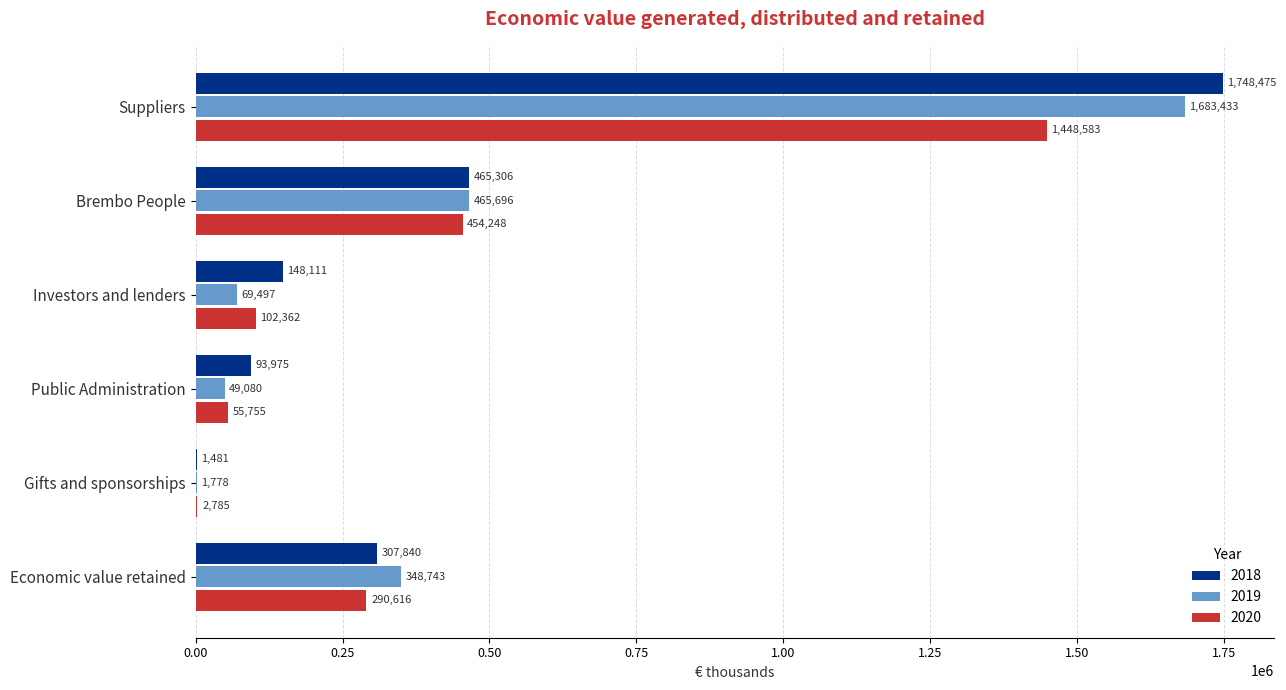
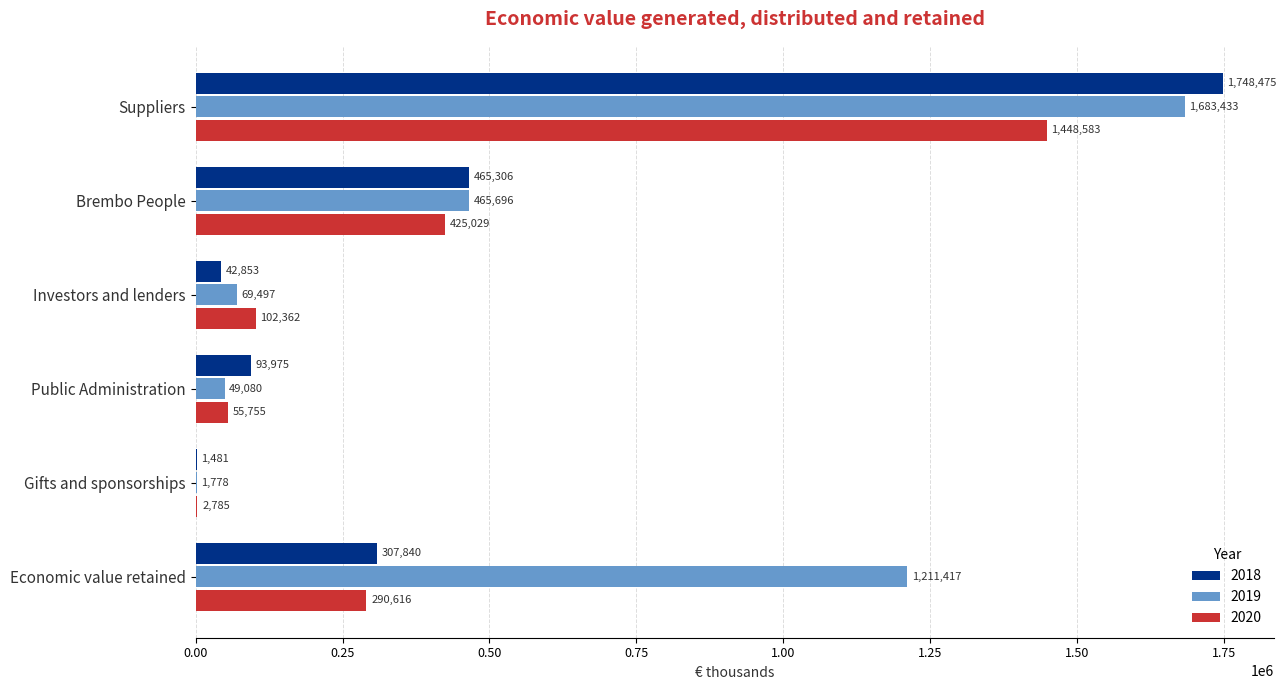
2020, Brembo People: 454,248 -> 425,029
2018, Investors and lenders: 148,111 -> 42,853
2019, Economic value retained: 348,743 -> 1,211,417
